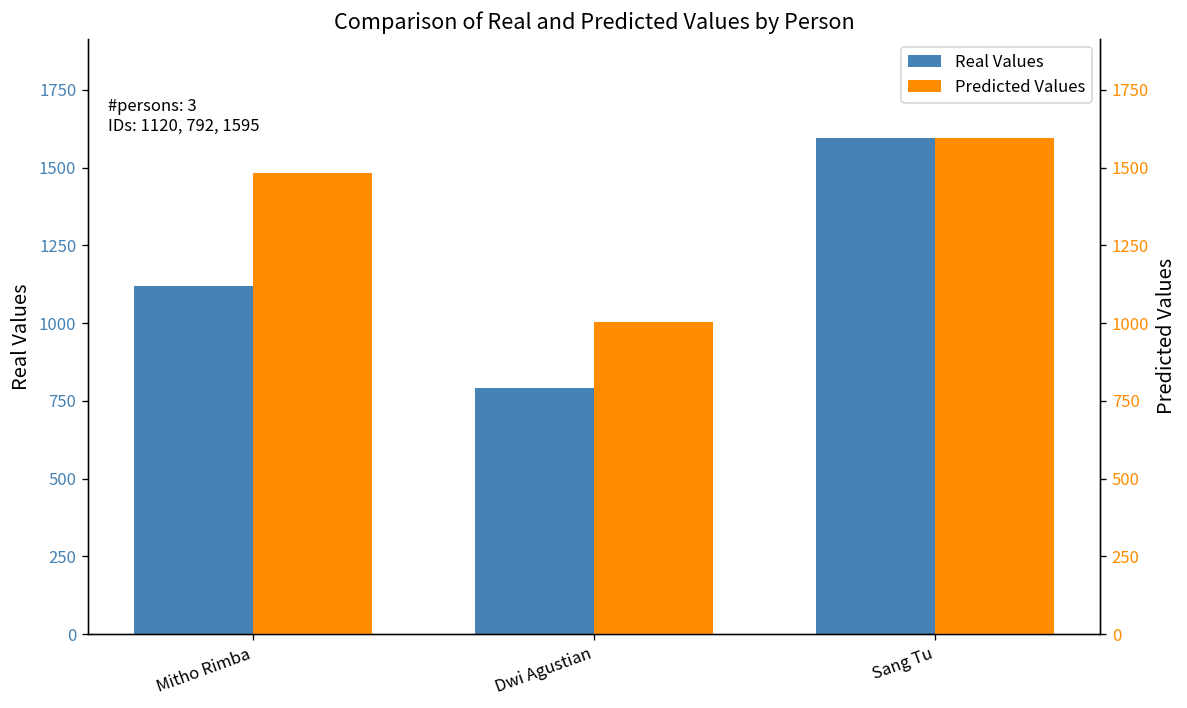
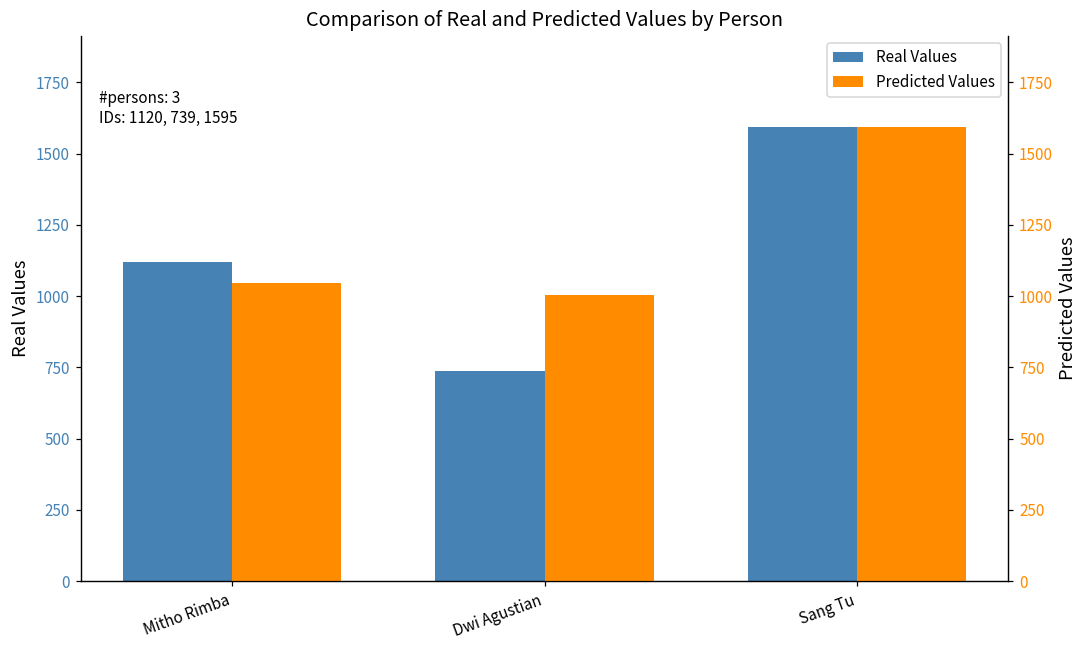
Real Values, Dwi Agustian: 792, -> 739,
Predicted Values, Mitho Rimba: 1480 -> 1050
